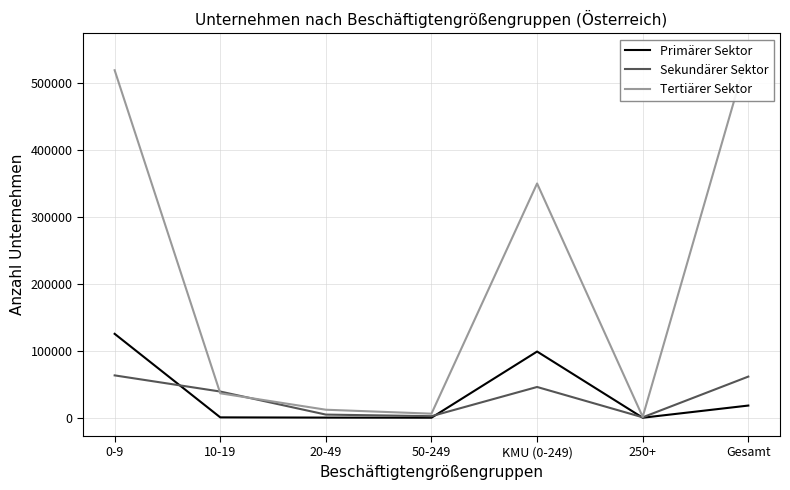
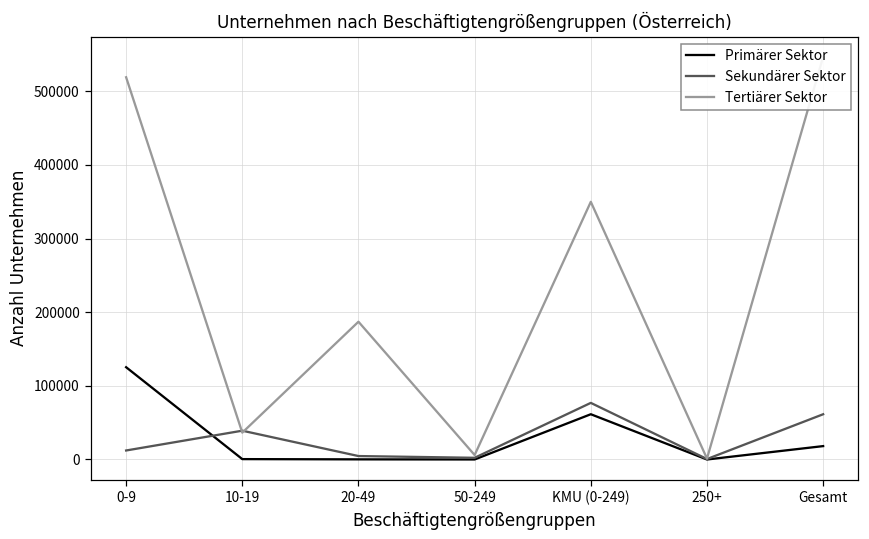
Sekundärer Sektor, 0-9: 60000 -> 10000
Tertiärer Sektor, 20-49: 10000 -> 190000
Primärer Sektor, KMU (0-249): 100000 -> 60000
Sekundärer Sektor, KMU (0-249): 50000 -> 80000
